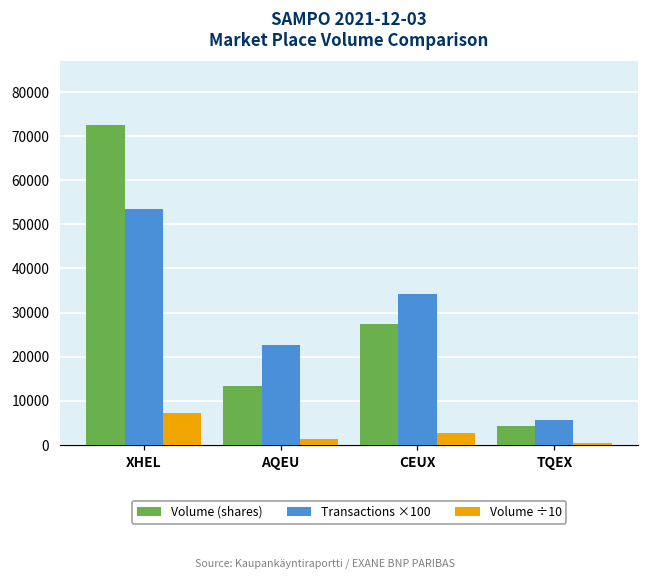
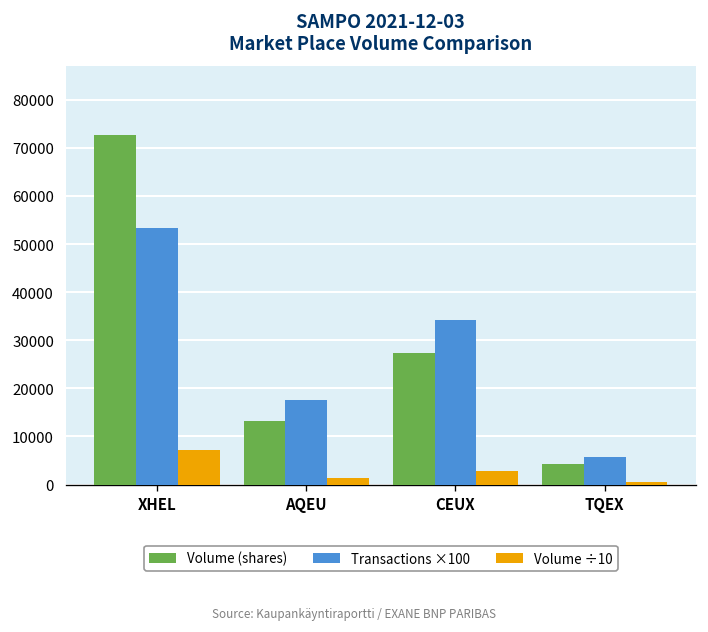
Transactions ×100, AQEU: 23000 -> 18000
